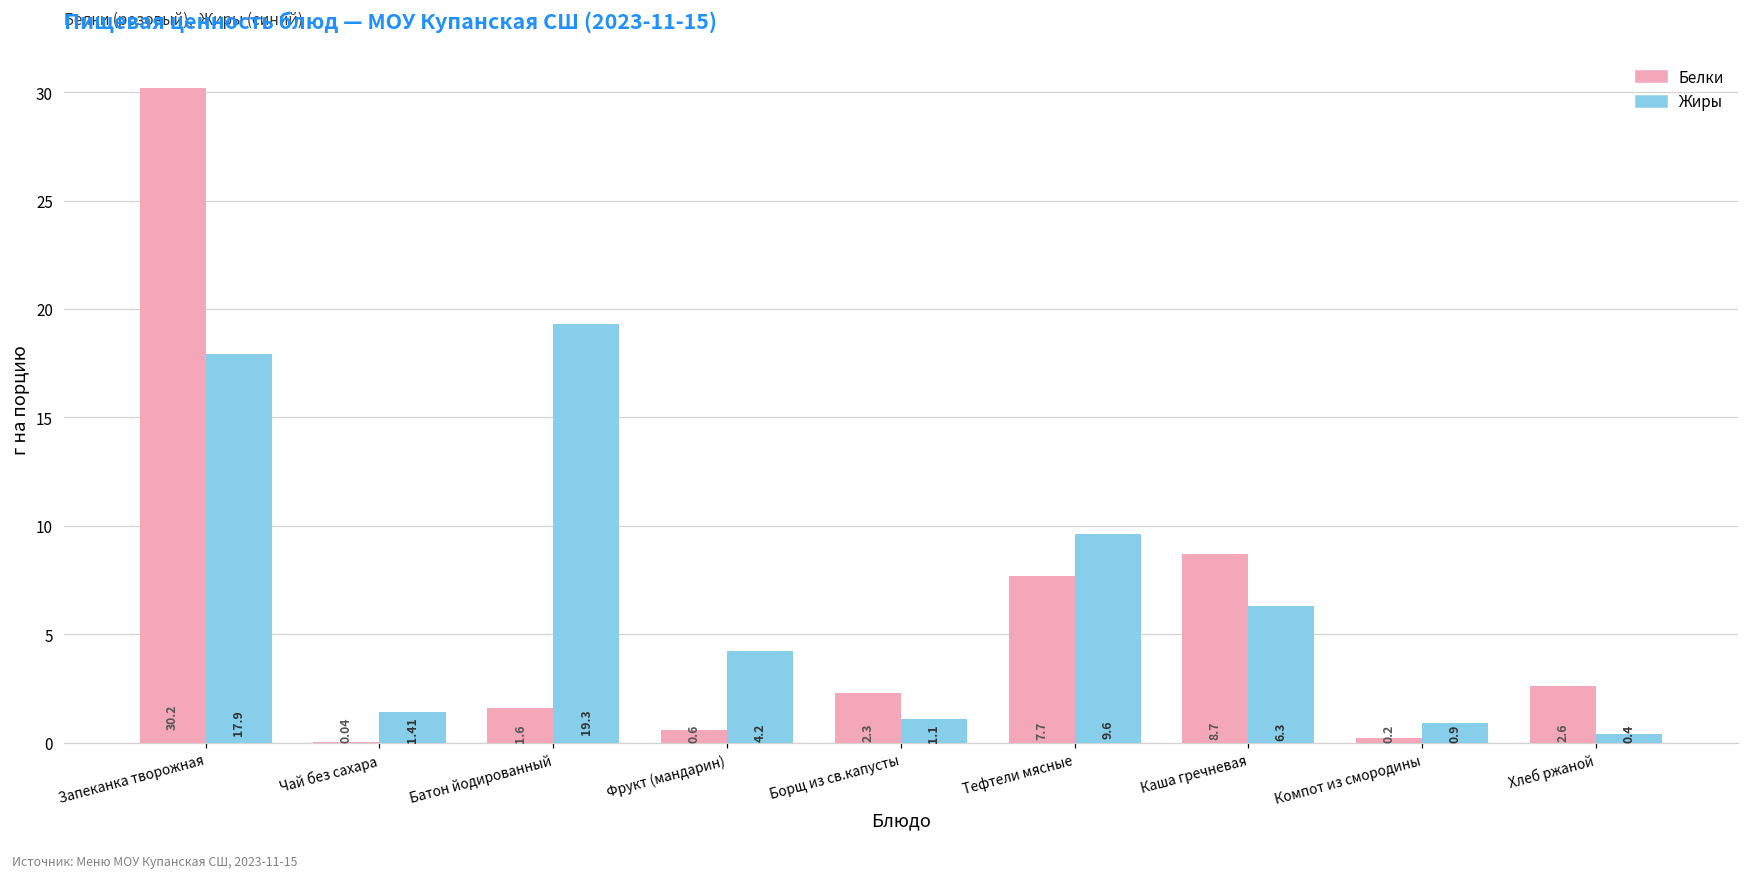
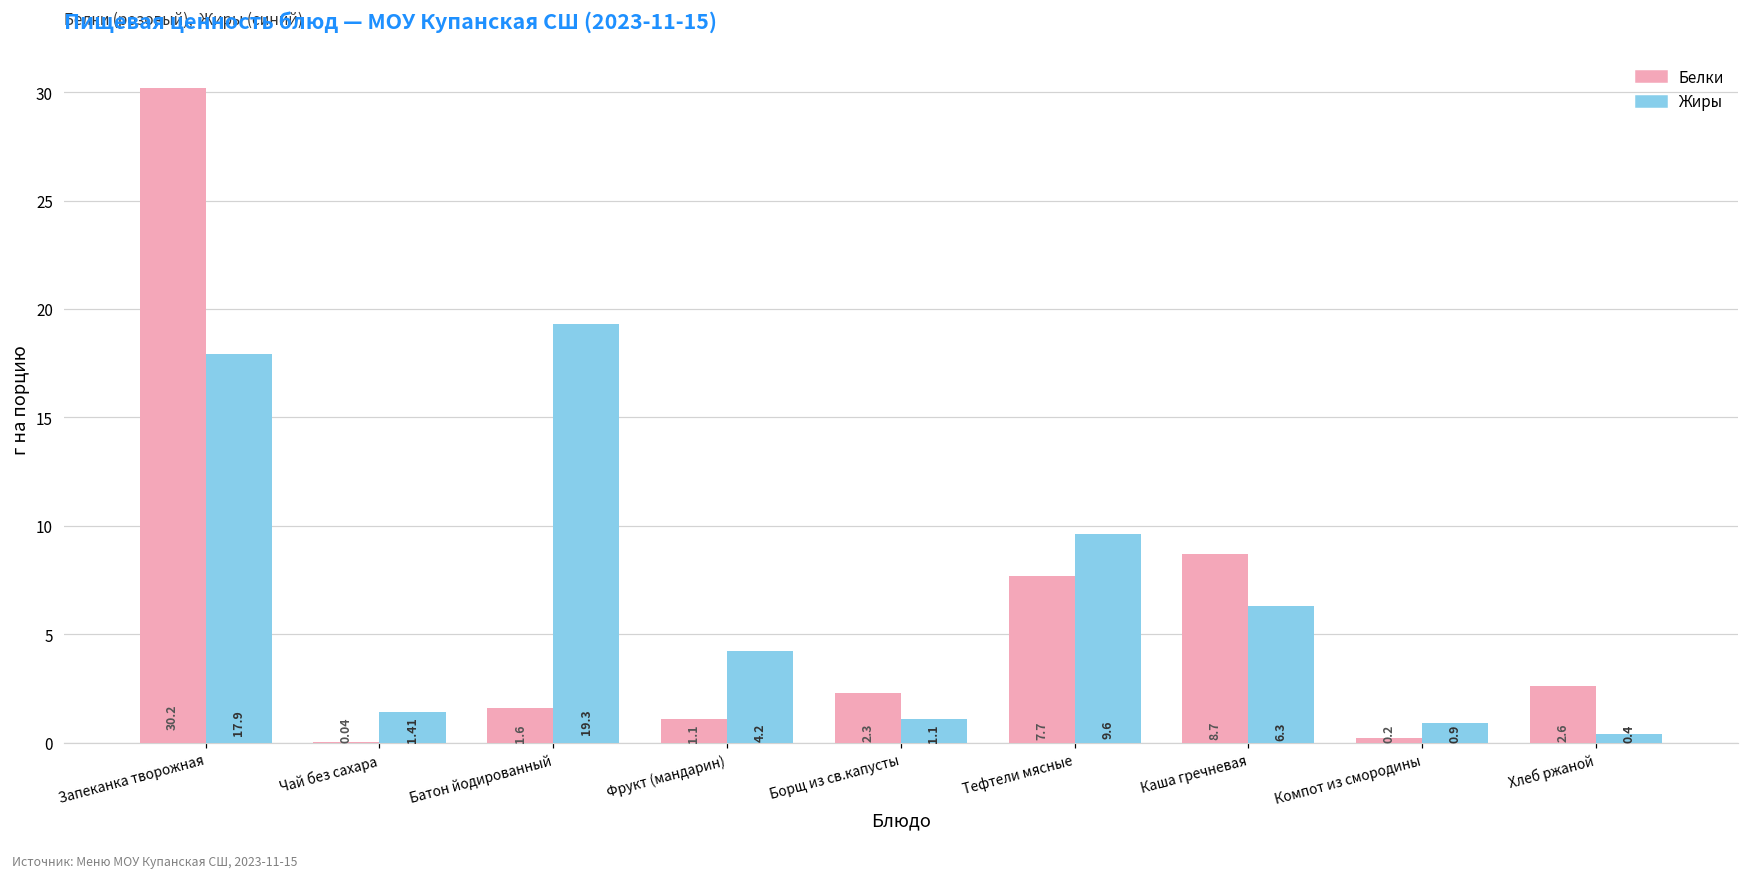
Белки, Фрукт (мандарин): 0.6 -> 1.1
